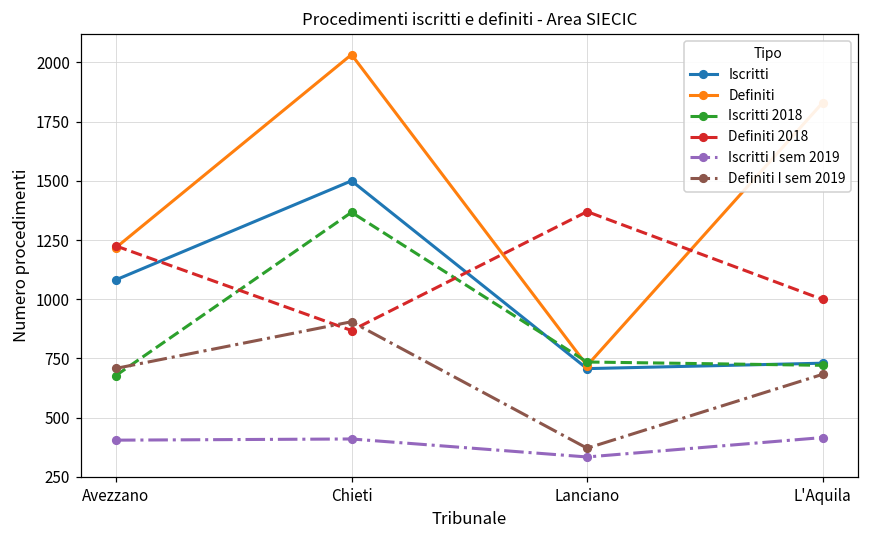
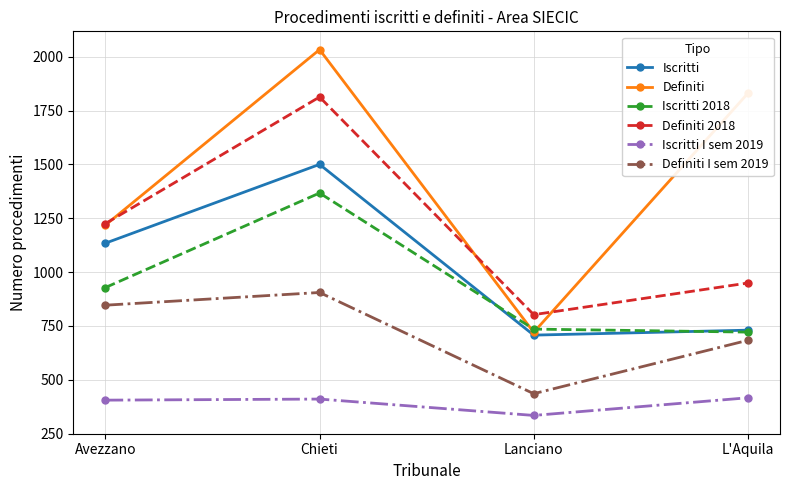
Iscritti, Avezzano: 1080 -> 1130
Iscritti 2018, Avezzano: 680 -> 930
Definiti I sem 2019, Avezzano: 710 -> 850
Definiti 2018, Chieti: 870 -> 1810
Definiti 2018, Lanciano: 1370 -> 800
Definiti I sem 2019, Lanciano: 370 -> 440
Definiti 2018, L'Aquila: 1000 -> 950
